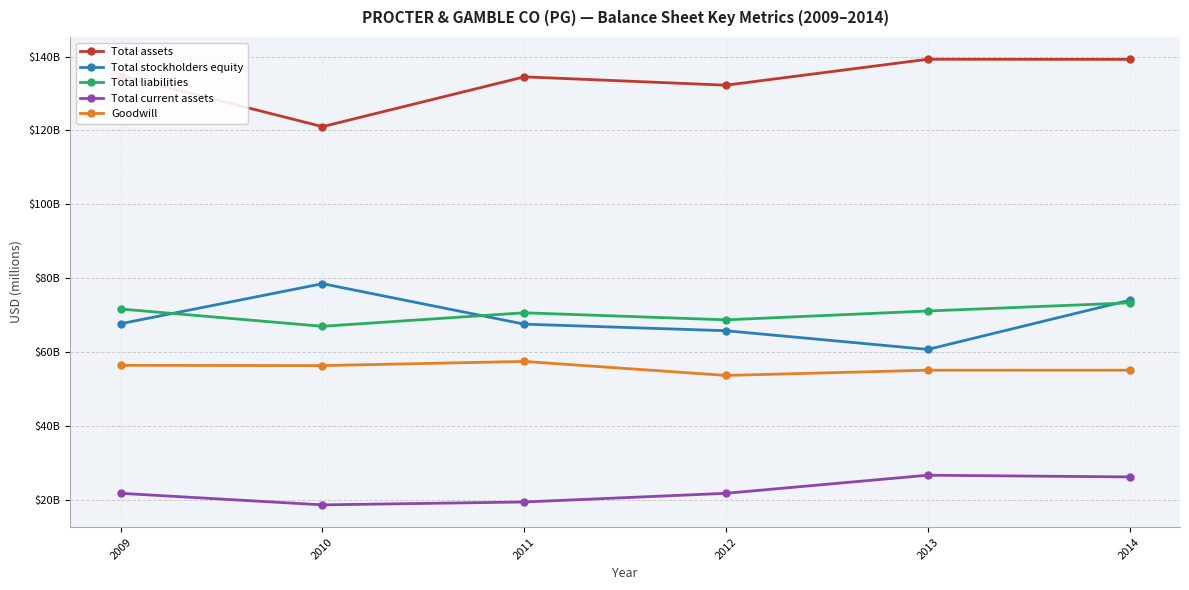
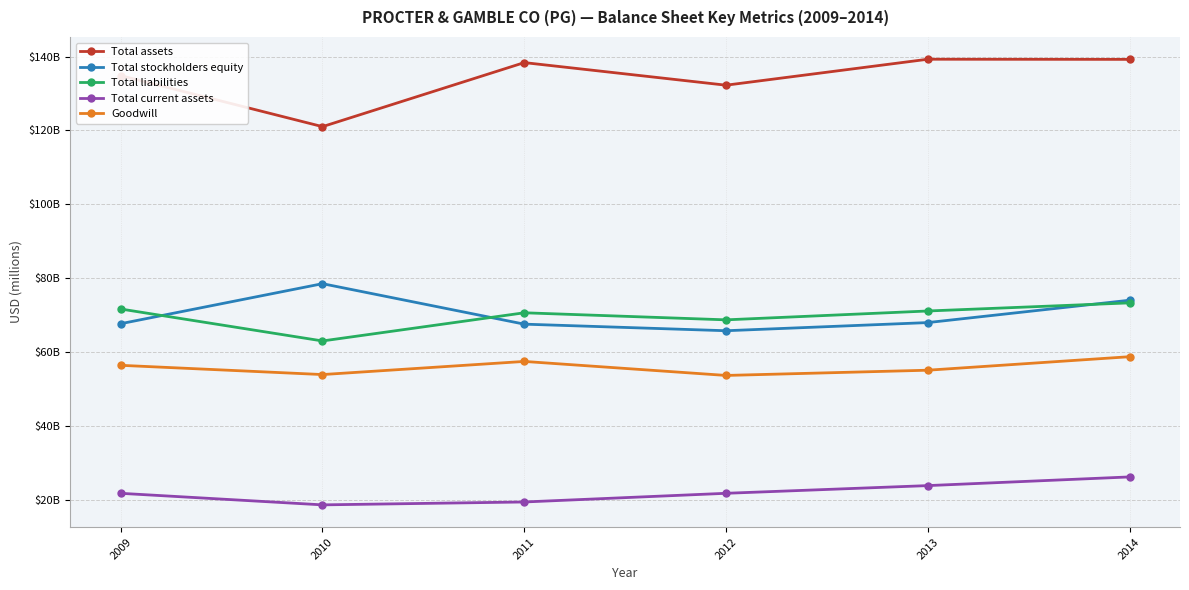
Total liabilities, 2010: $67000000000 -> $63000000000
Goodwill, 2010: $56000000000 -> $54000000000
Total assets, 2011: $134000000000 -> $138000000000
Total stockholders equity, 2013: $61000000000 -> $68000000000
Total current assets, 2013: $27000000000 -> $24000000000
Goodwill, 2014: $55000000000 -> $59000000000
